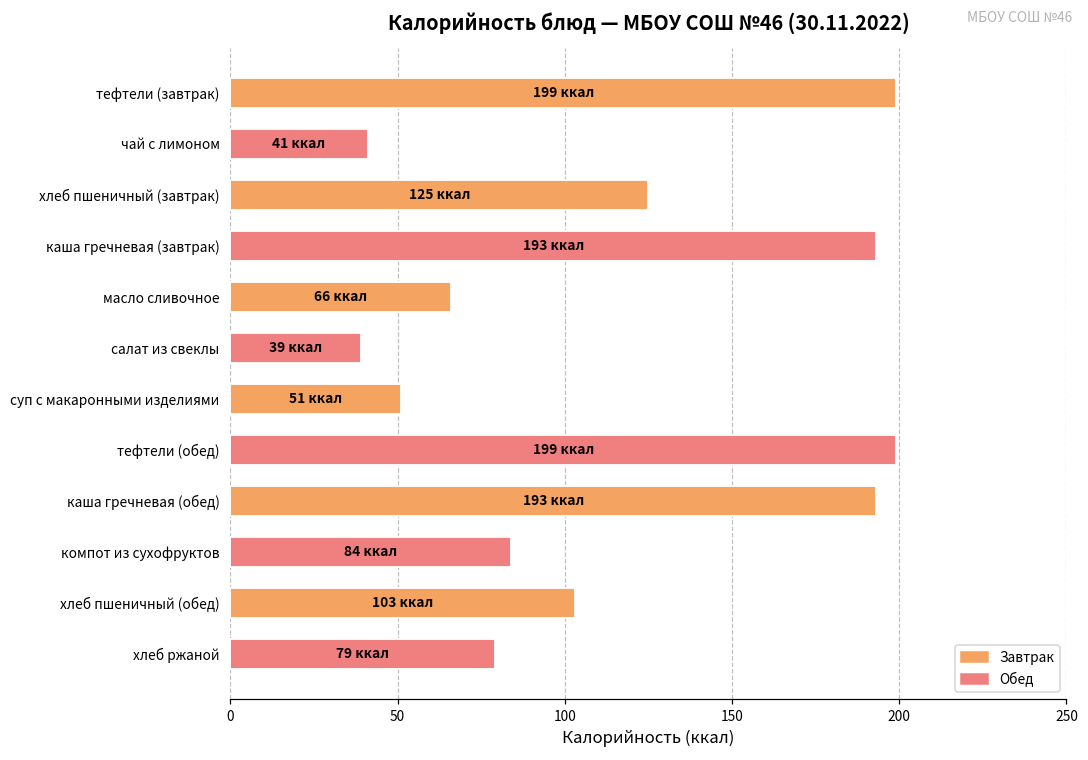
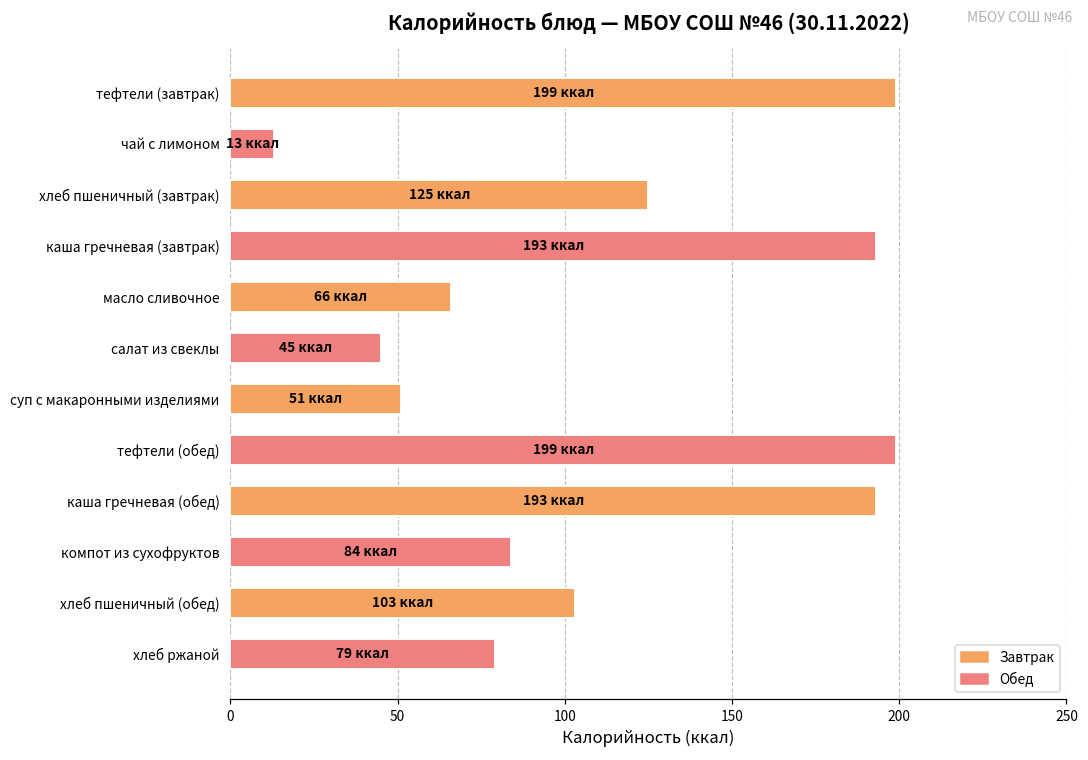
чай с лимоном: 41 -> 13
салат из свеклы: 39 -> 45
